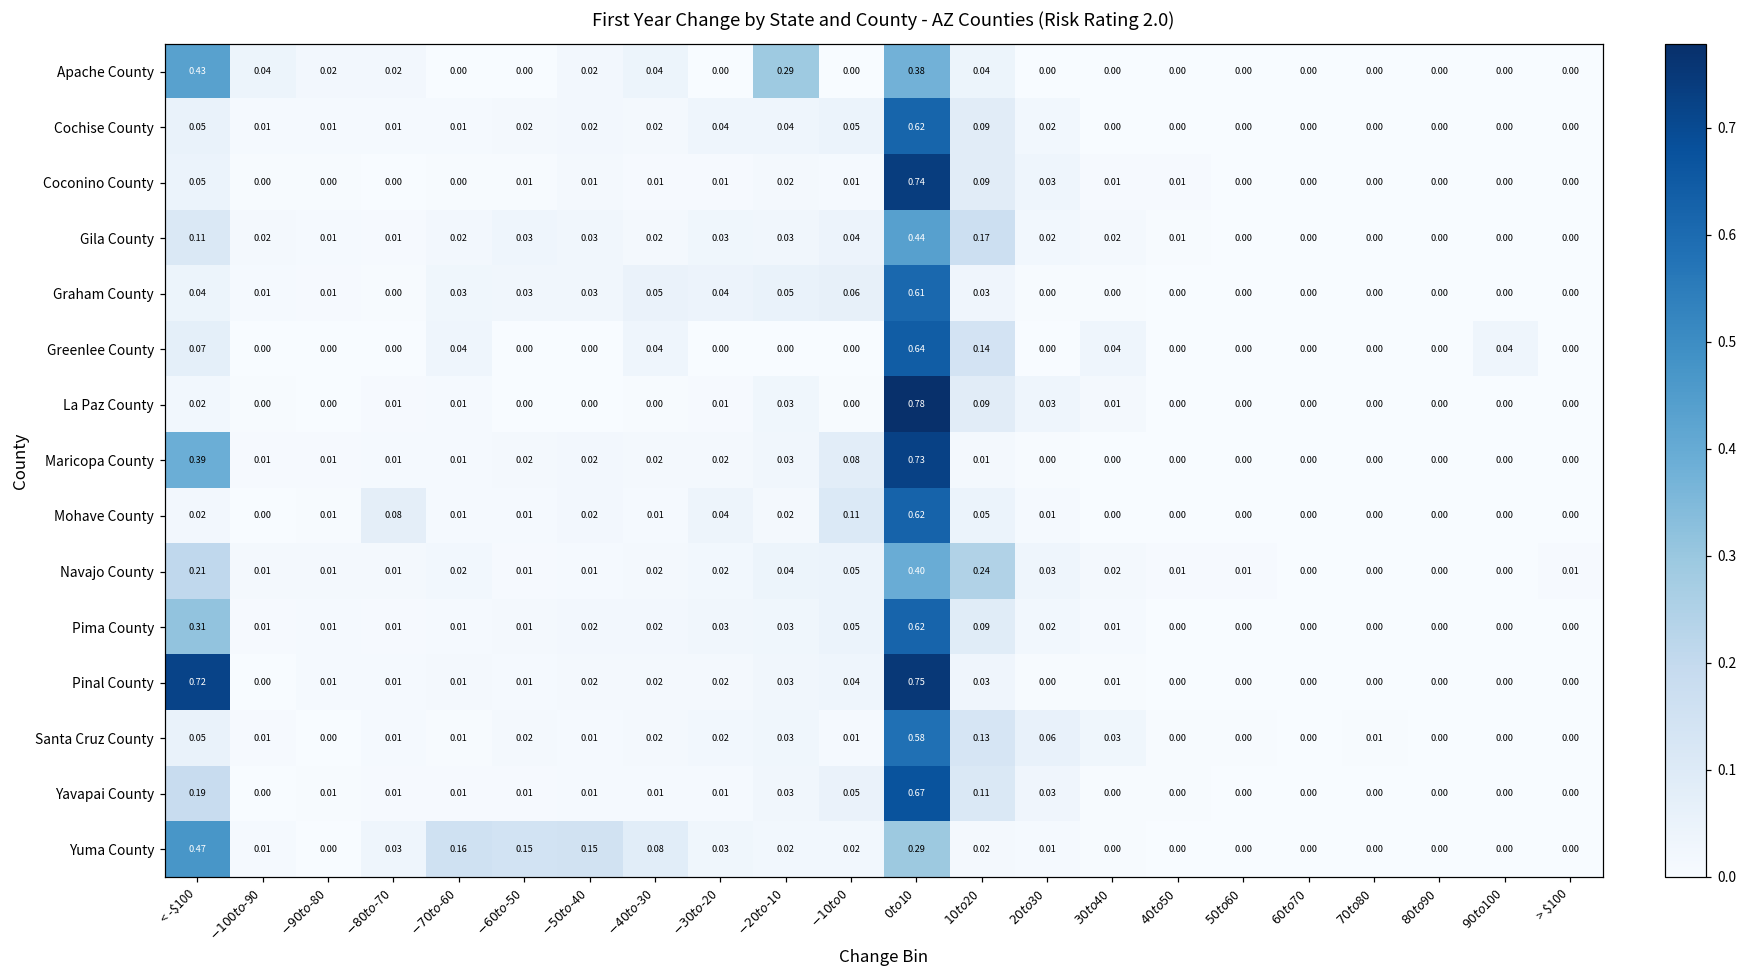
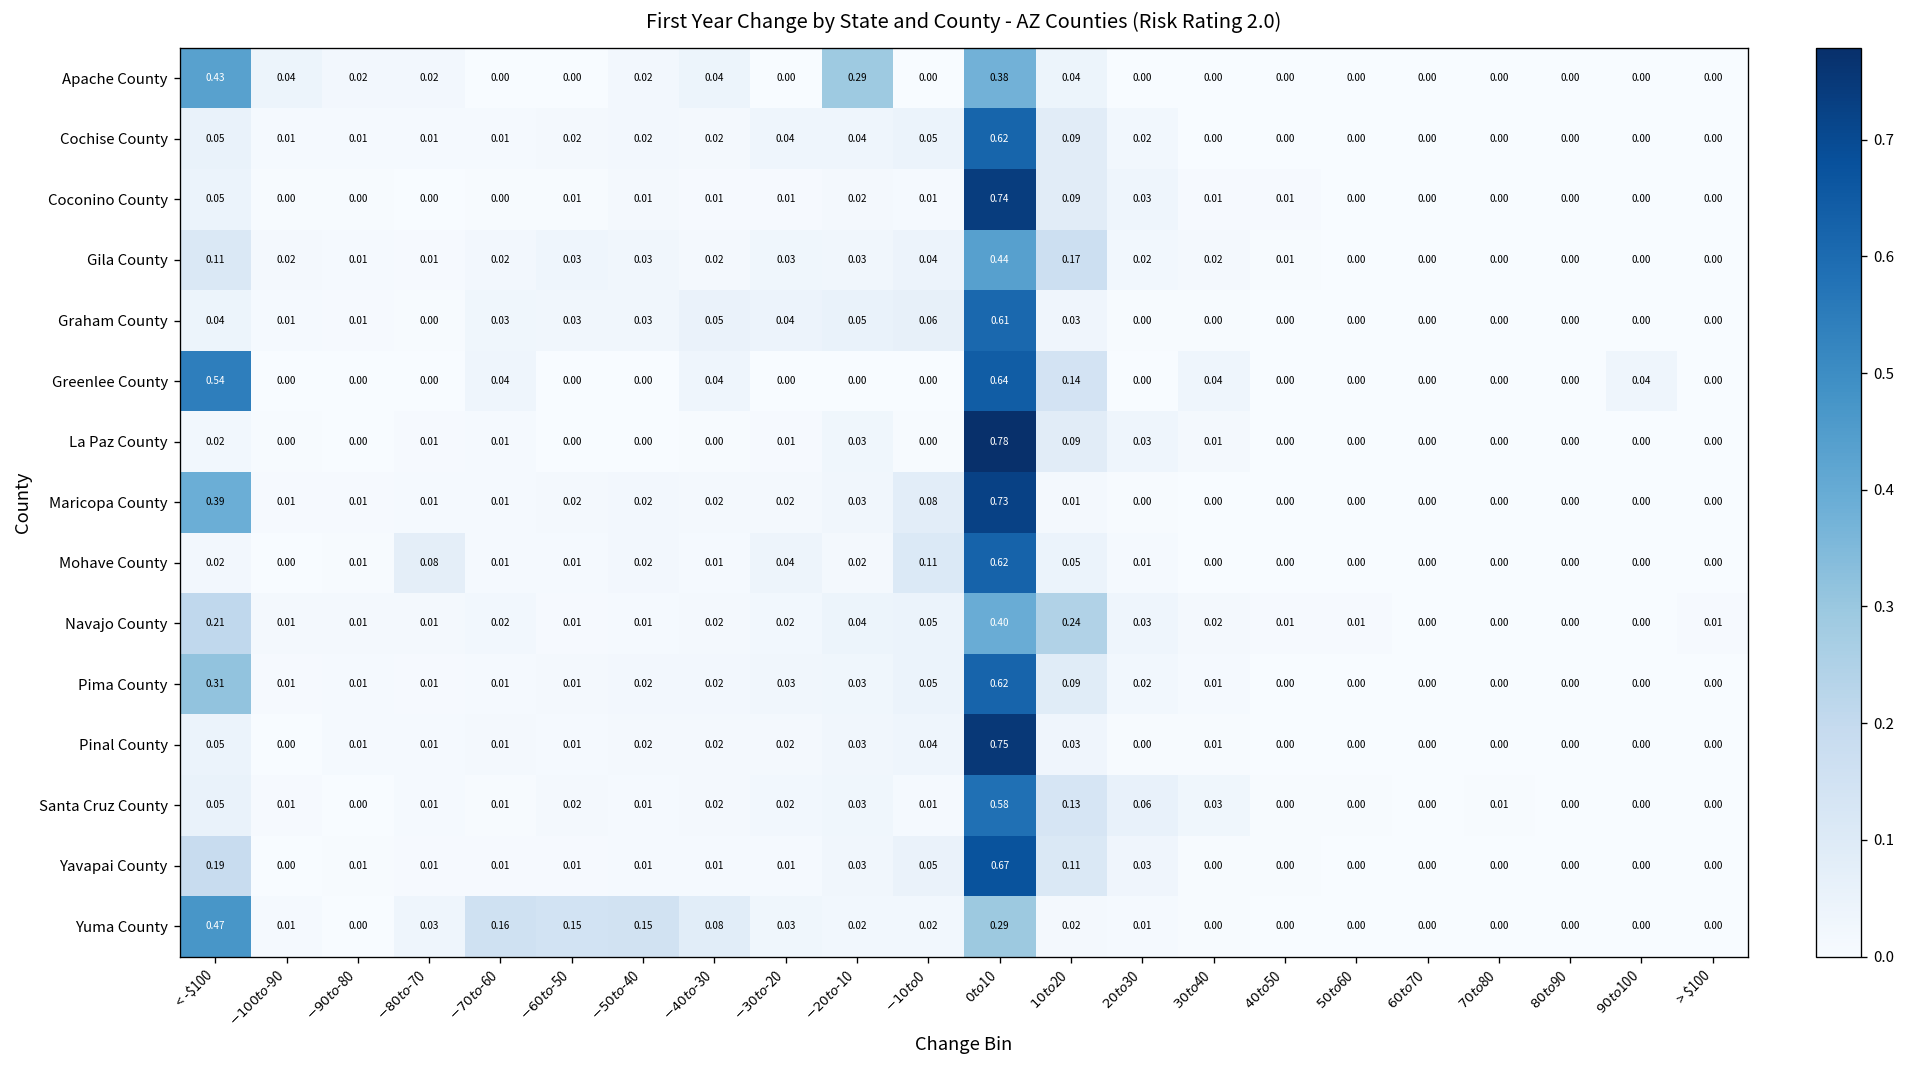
Greenlee County, < -$100: 0.07 -> 0.54
Pinal County, < -$100: 0.72 -> 0.05
